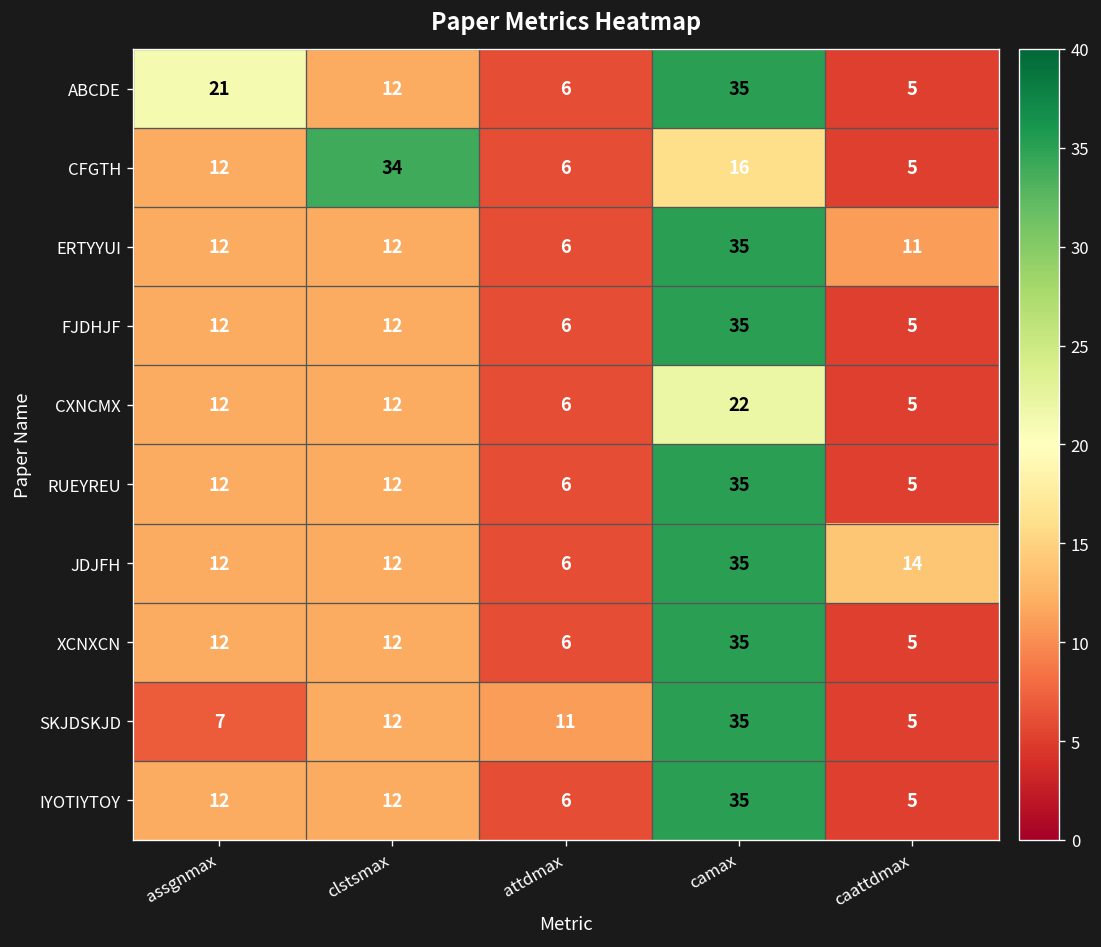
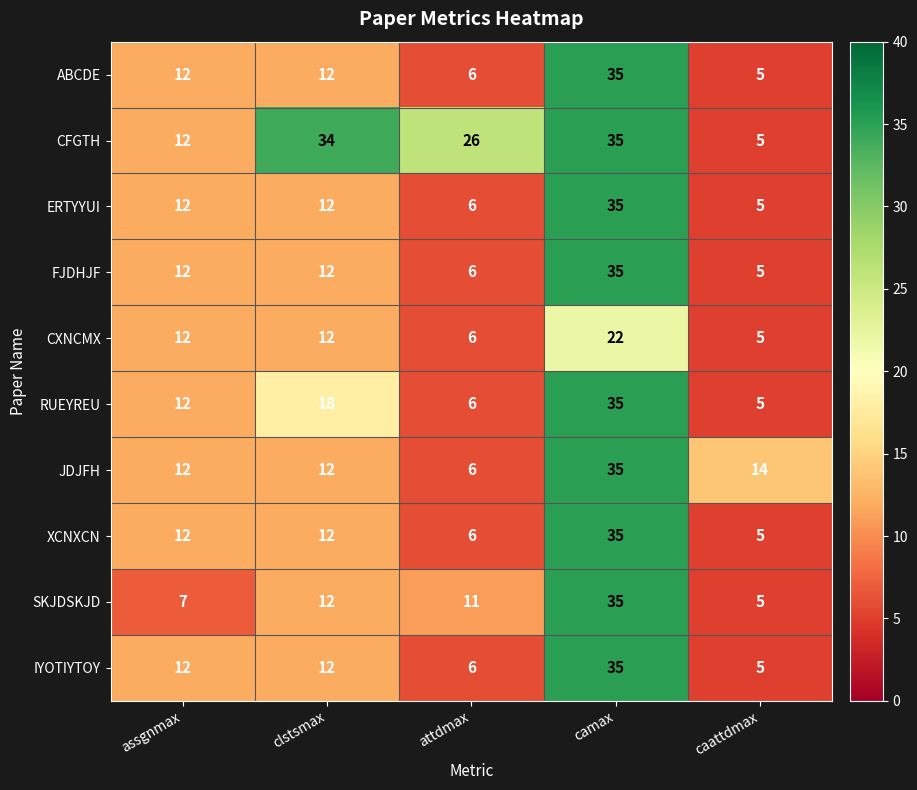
ABCDE, assgnmax: 21 -> 12
CFGTH, attdmax: 6 -> 26
CFGTH, camax: 16 -> 35
ERTYYUI, caattdmax: 11 -> 5
RUEYREU, clstsmax: 12 -> 18
